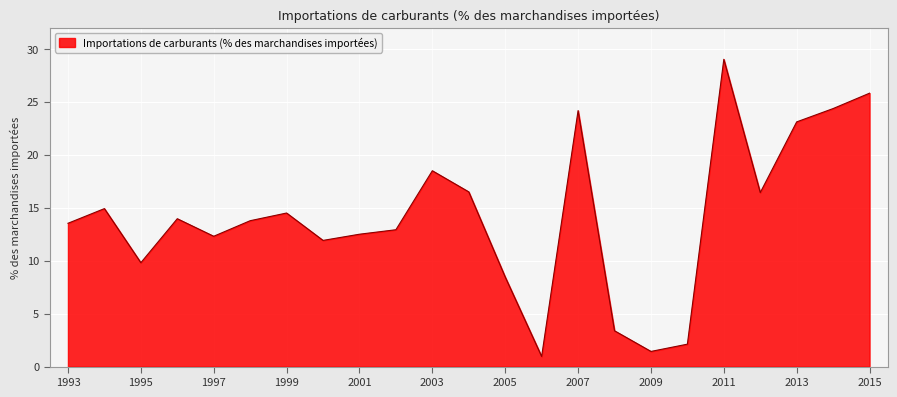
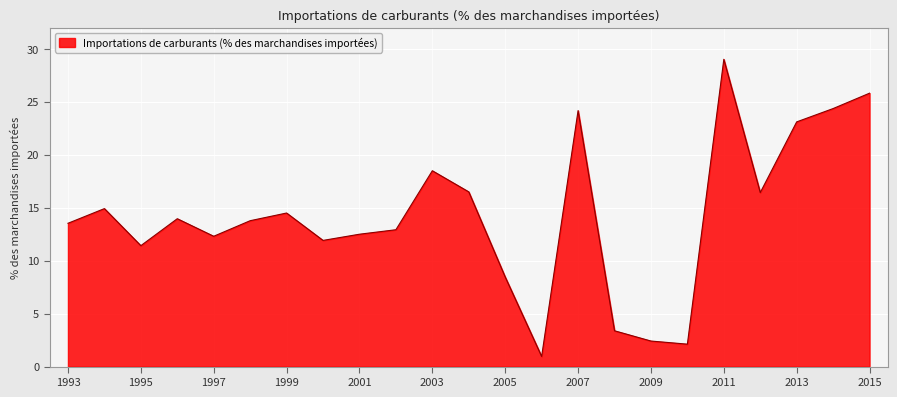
1995: 9.8 -> 11.4
2009: 1.4 -> 2.4
